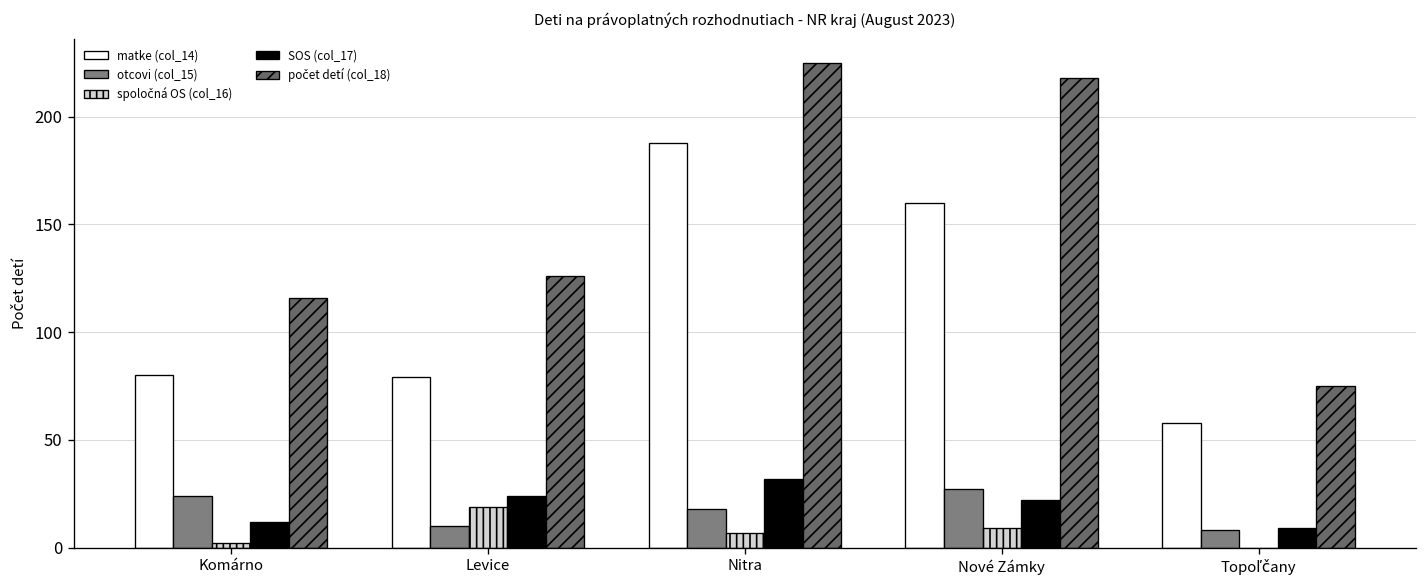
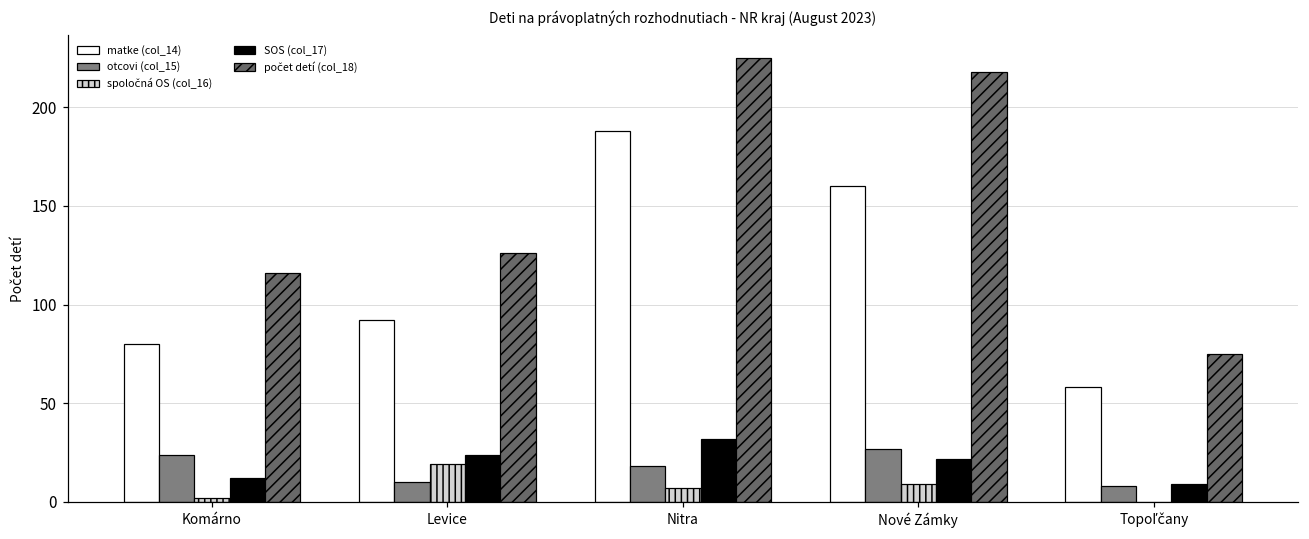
matke (col_14), Levice: 79 -> 92
